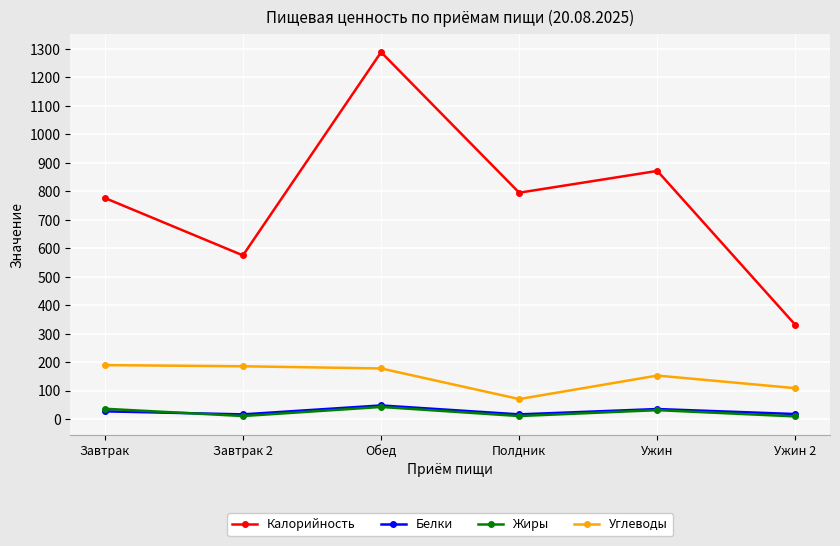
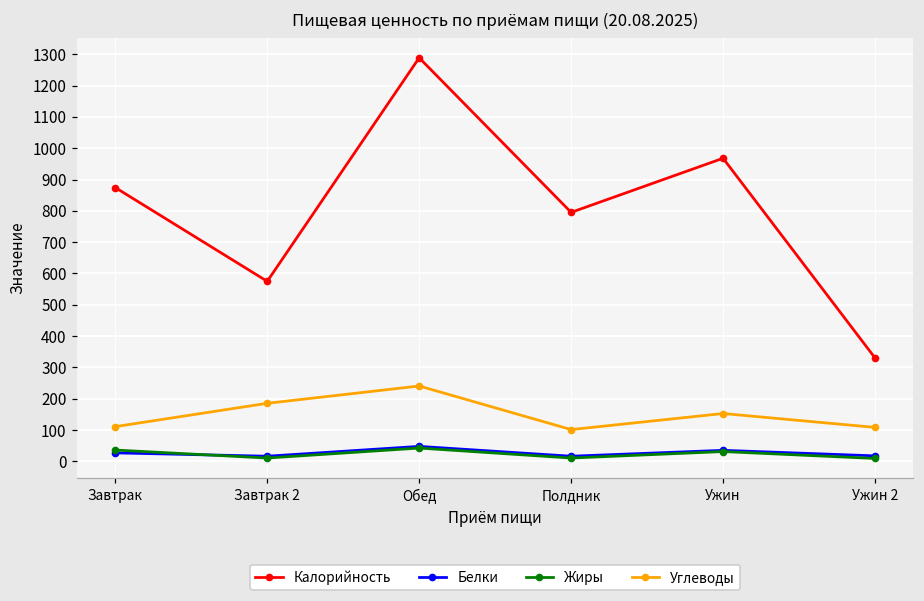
Калорийность, Завтрак: 780 -> 870
Углеводы, Завтрак: 190 -> 110
Углеводы, Обед: 180 -> 240
Углеводы, Полдник: 70 -> 100
Калорийность, Ужин: 870 -> 970
